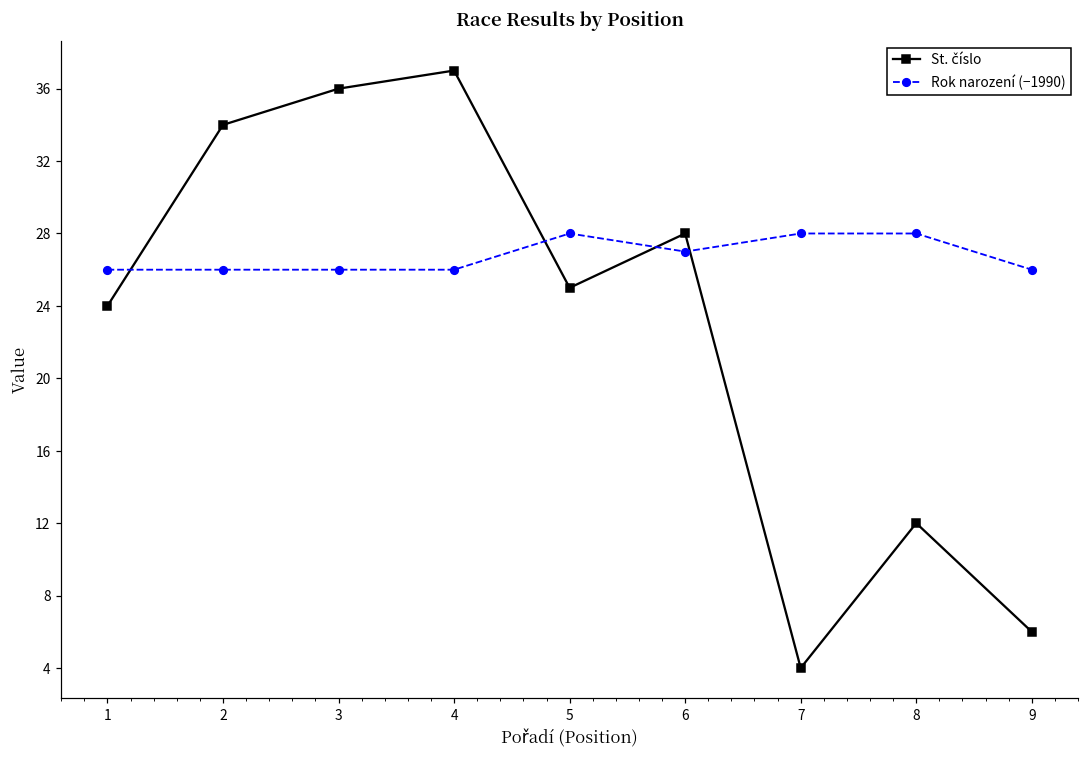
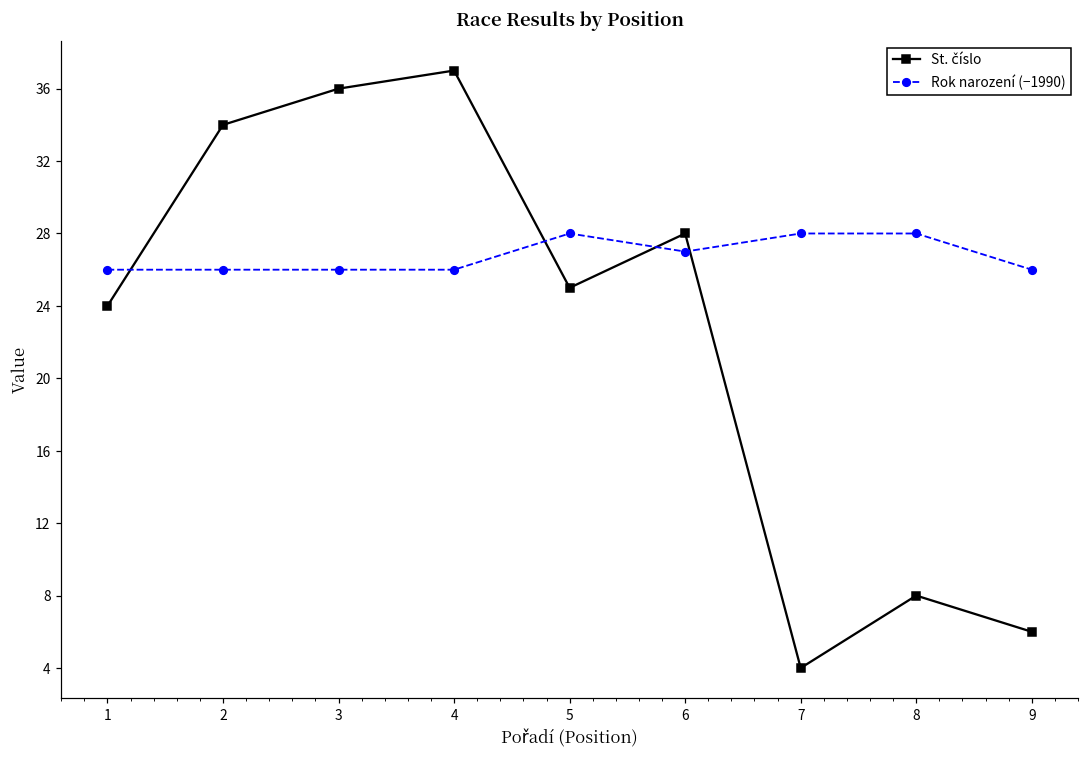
St. číslo, 8: 12 -> 8
